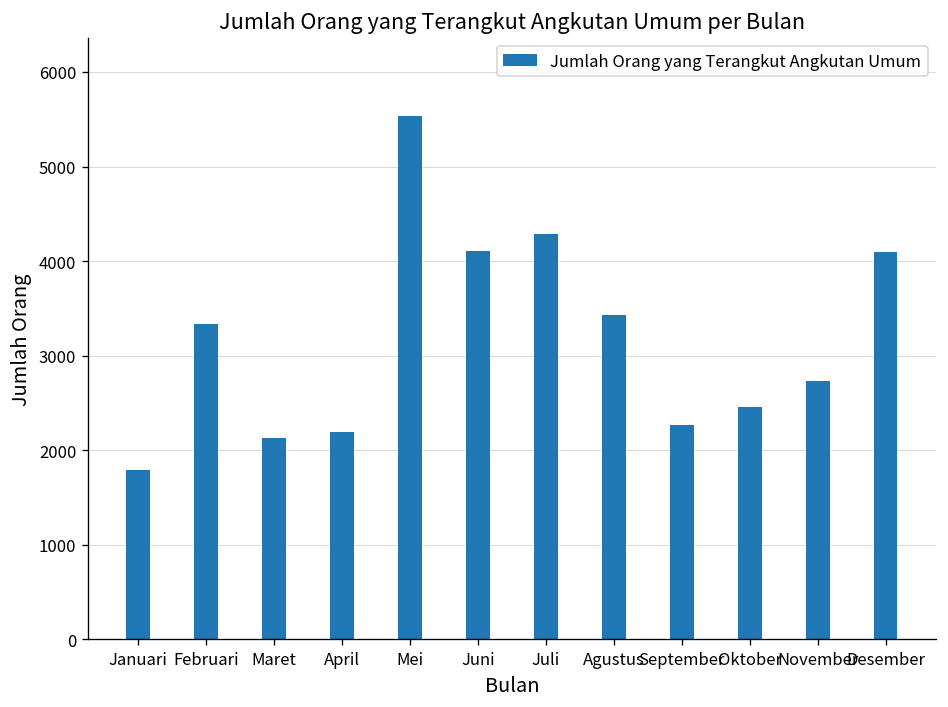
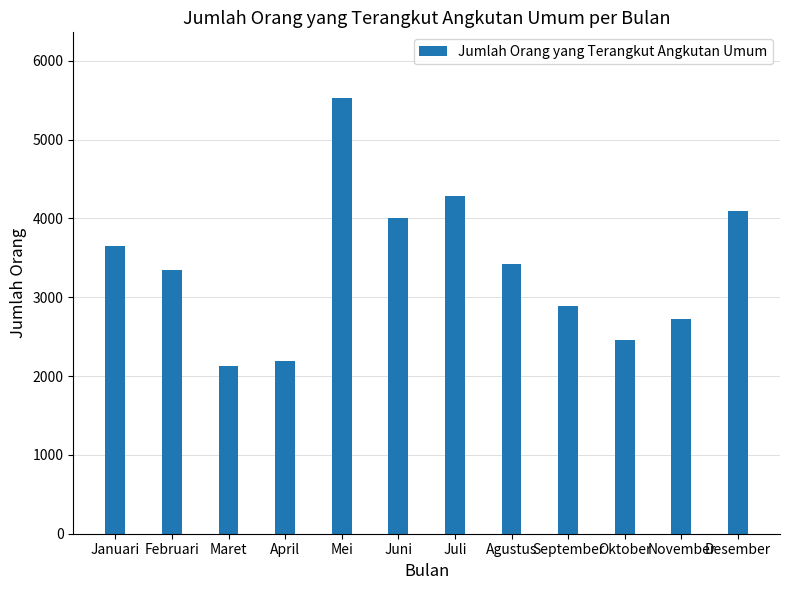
Januari: 1800 -> 3600
Juni: 4100 -> 4000
September: 2300 -> 2900
